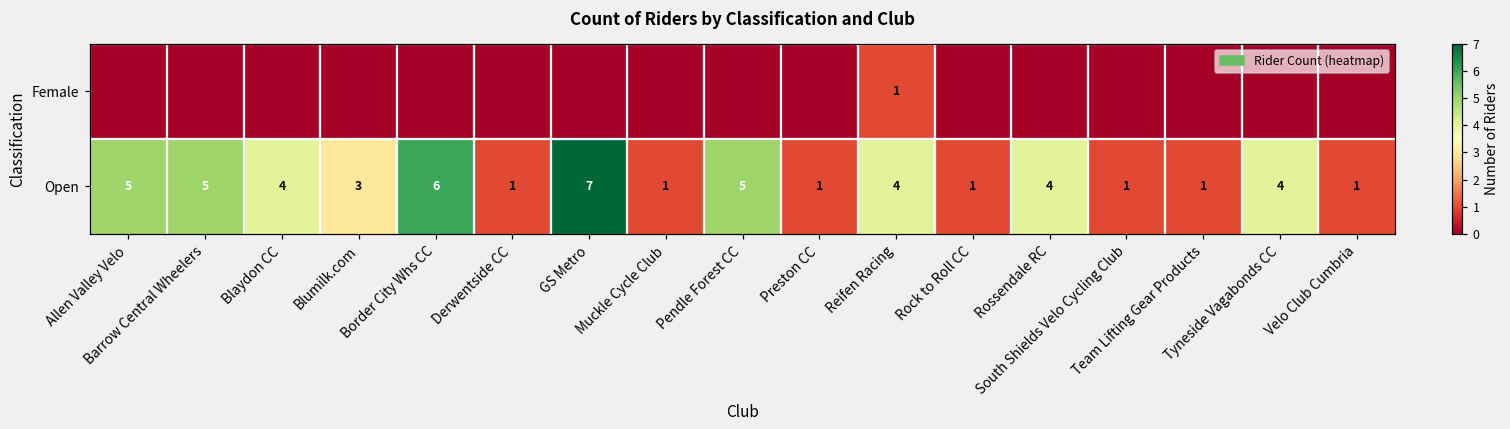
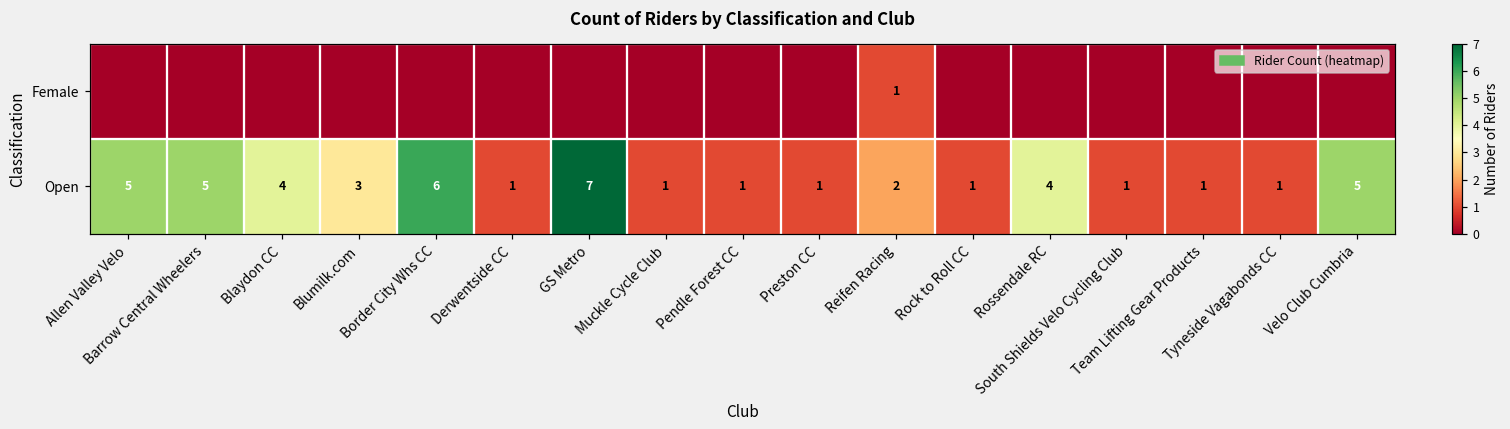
Open, Pendle Forest CC: 5 -> 1
Open, Reifen Racing: 4 -> 2
Open, Tyneside Vagabonds CC: 4 -> 1
Open, Velo Club Cumbria: 1 -> 5
